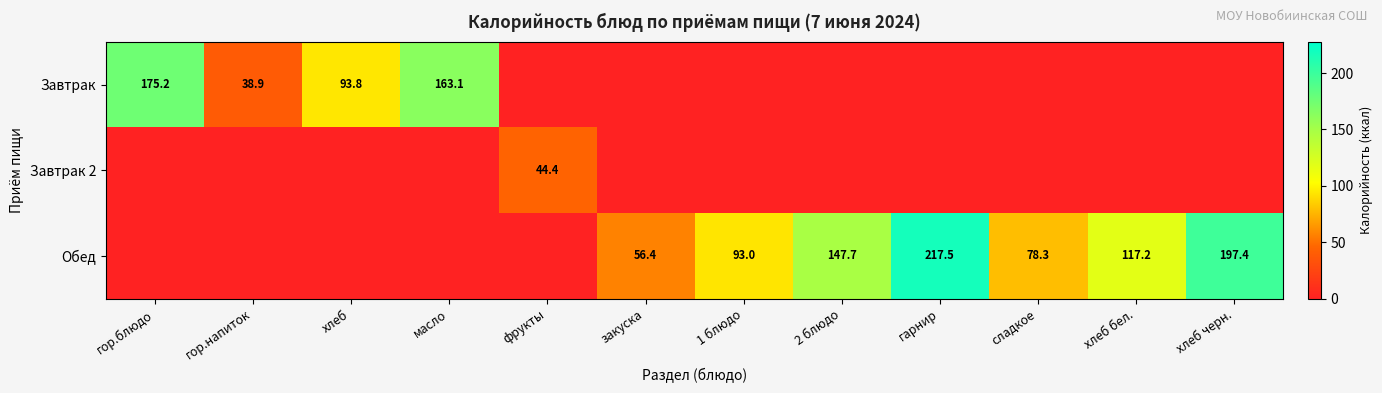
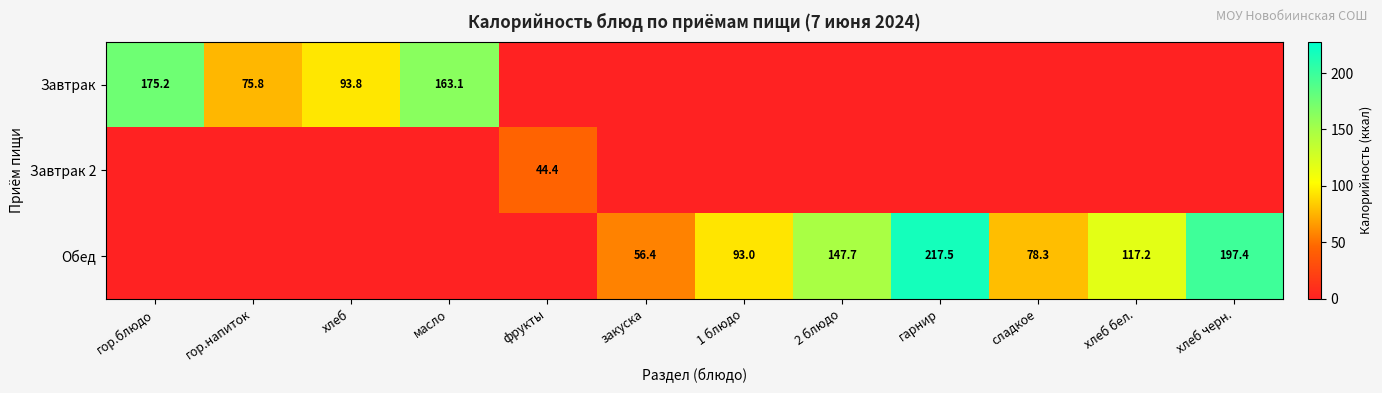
Завтрак, гор.напиток: 38.9 -> 75.8
